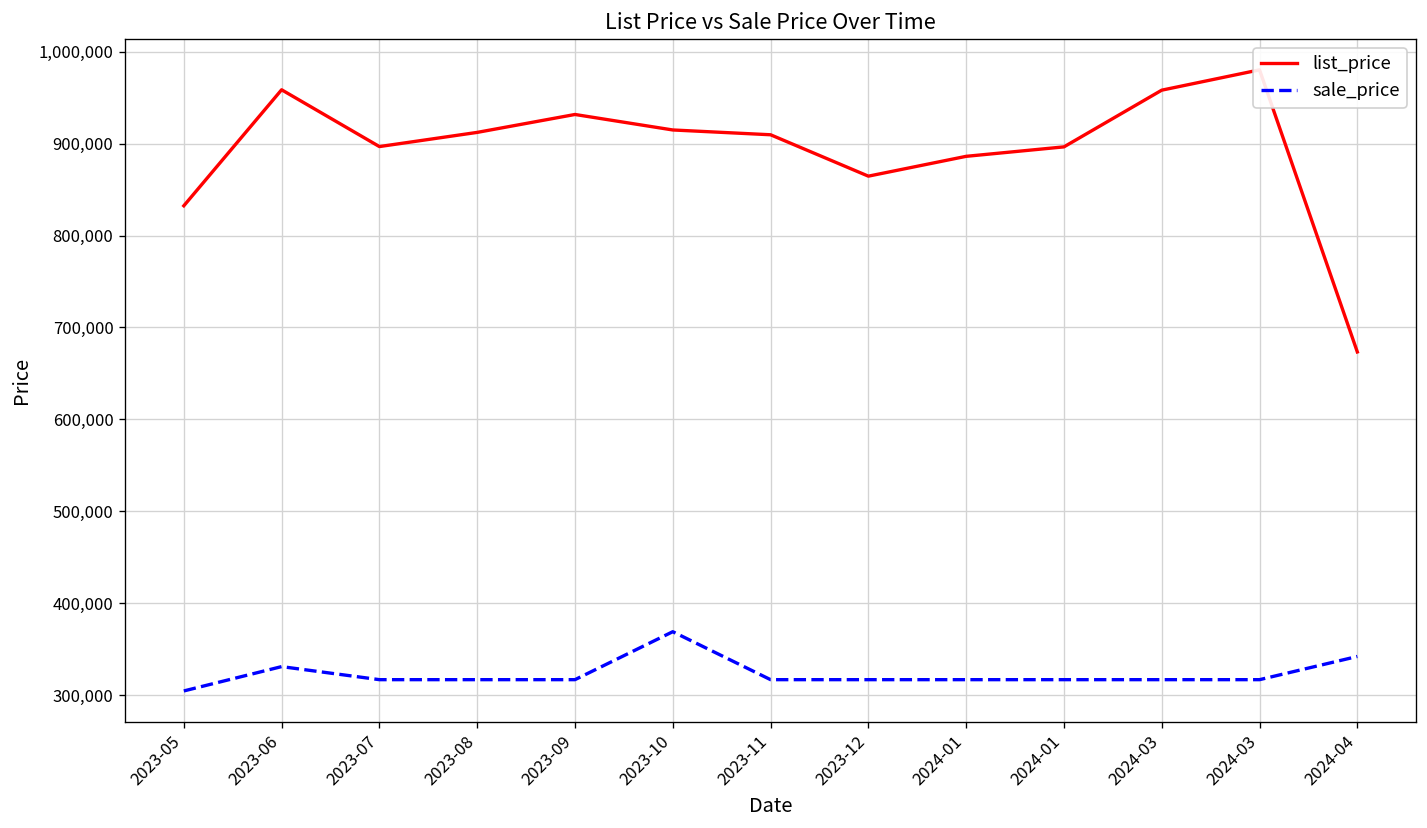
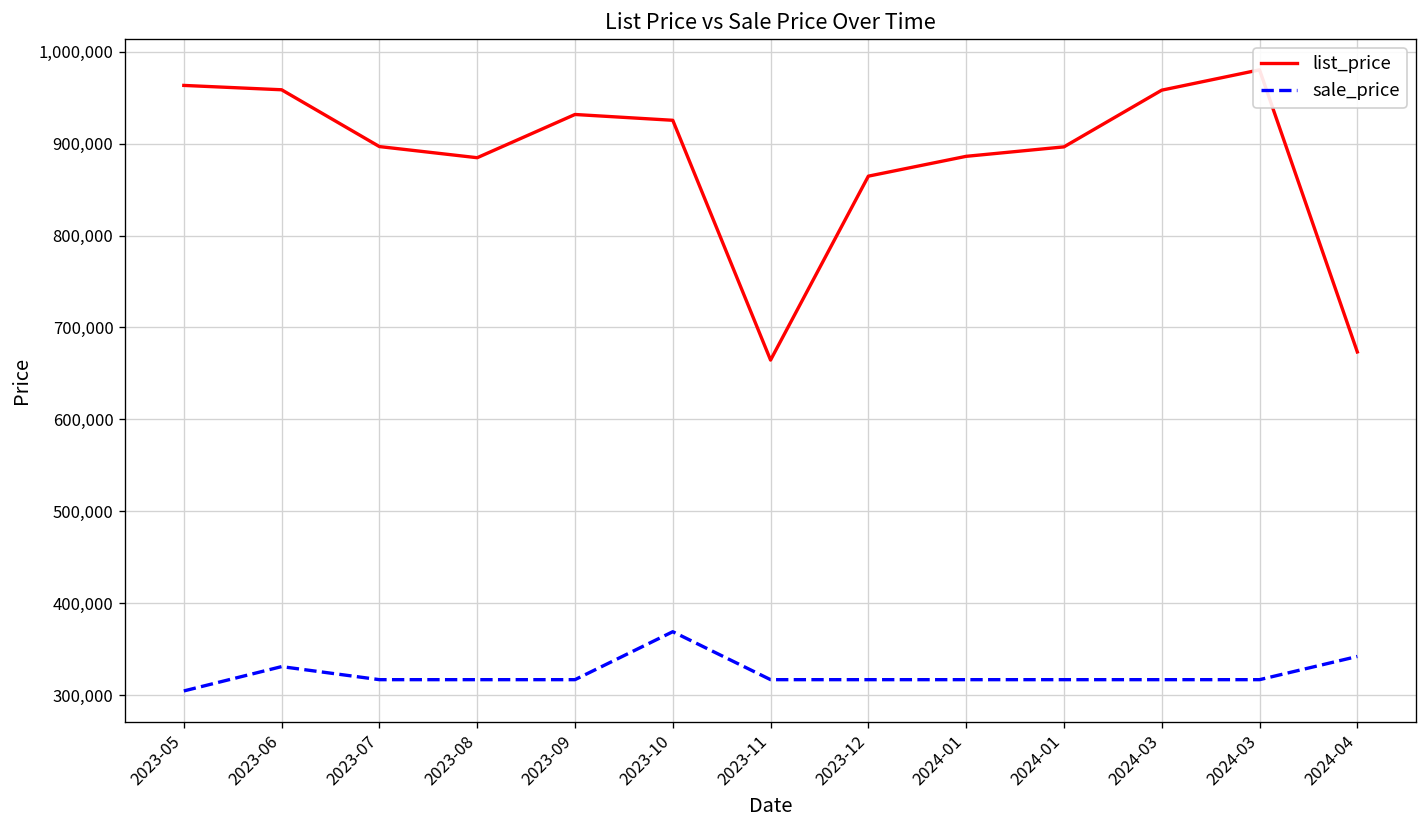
list_price, 2023-05: 830,000 -> 960,000
list_price, 2023-08: 910,000 -> 880,000
list_price, 2023-10: 910,000 -> 930,000
list_price, 2023-11: 910,000 -> 660,000
